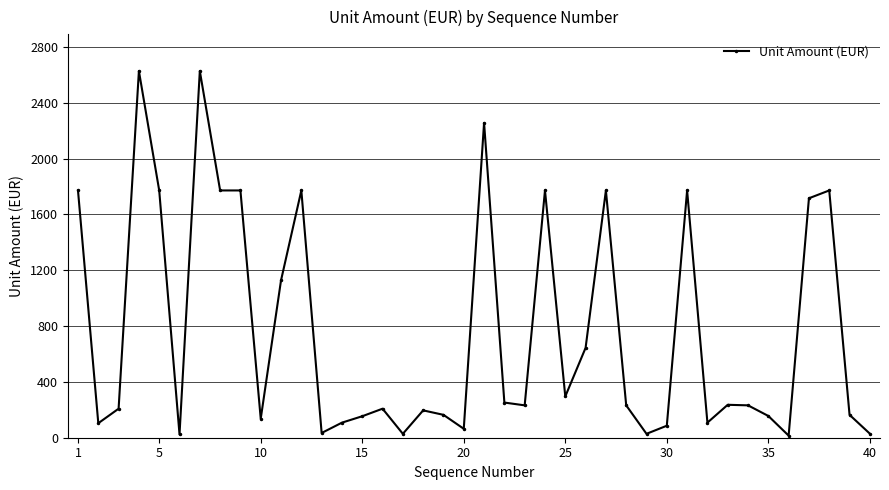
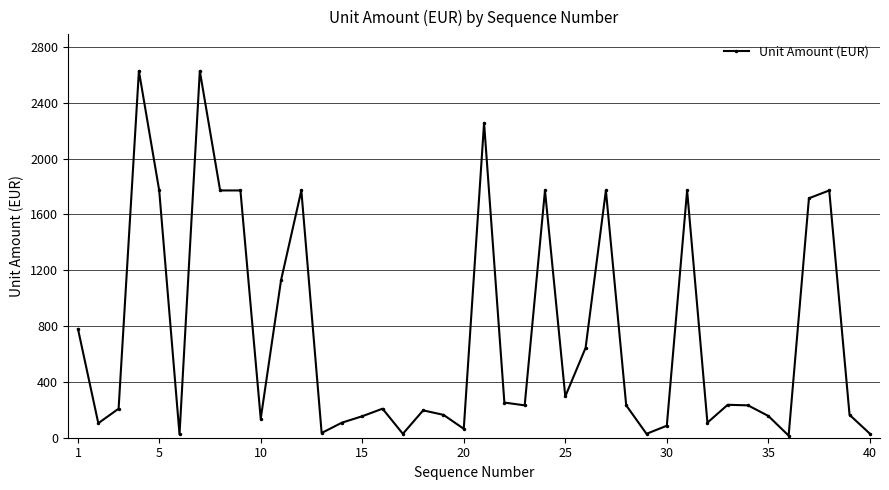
1: 1770 -> 780
